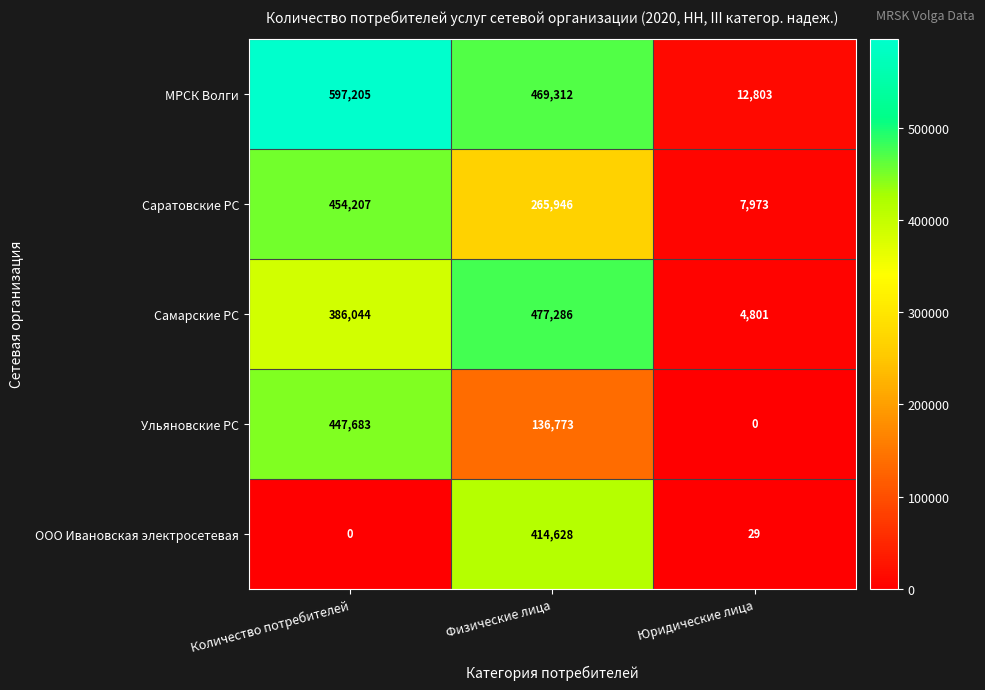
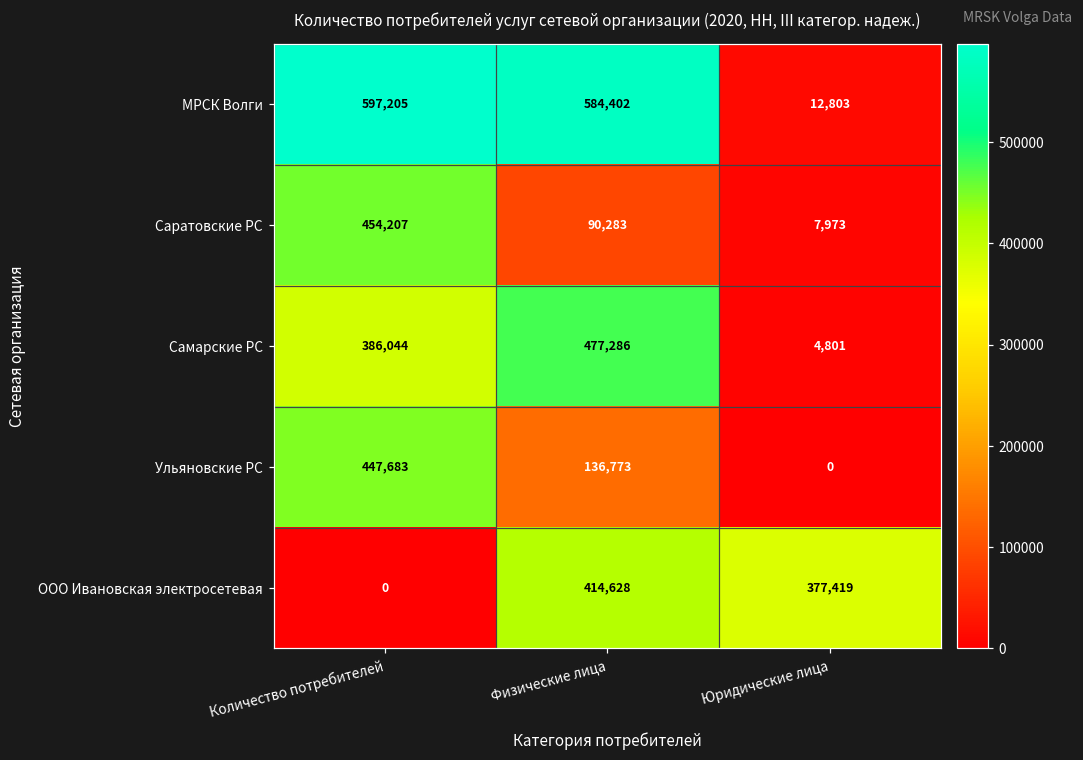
МРСК Волги, Физические лица: 469,312 -> 584,402
Саратовские РС, Физические лица: 265,946 -> 90,283
ООО Ивановская электросетевая, Юридические лица: 29 -> 377,419
